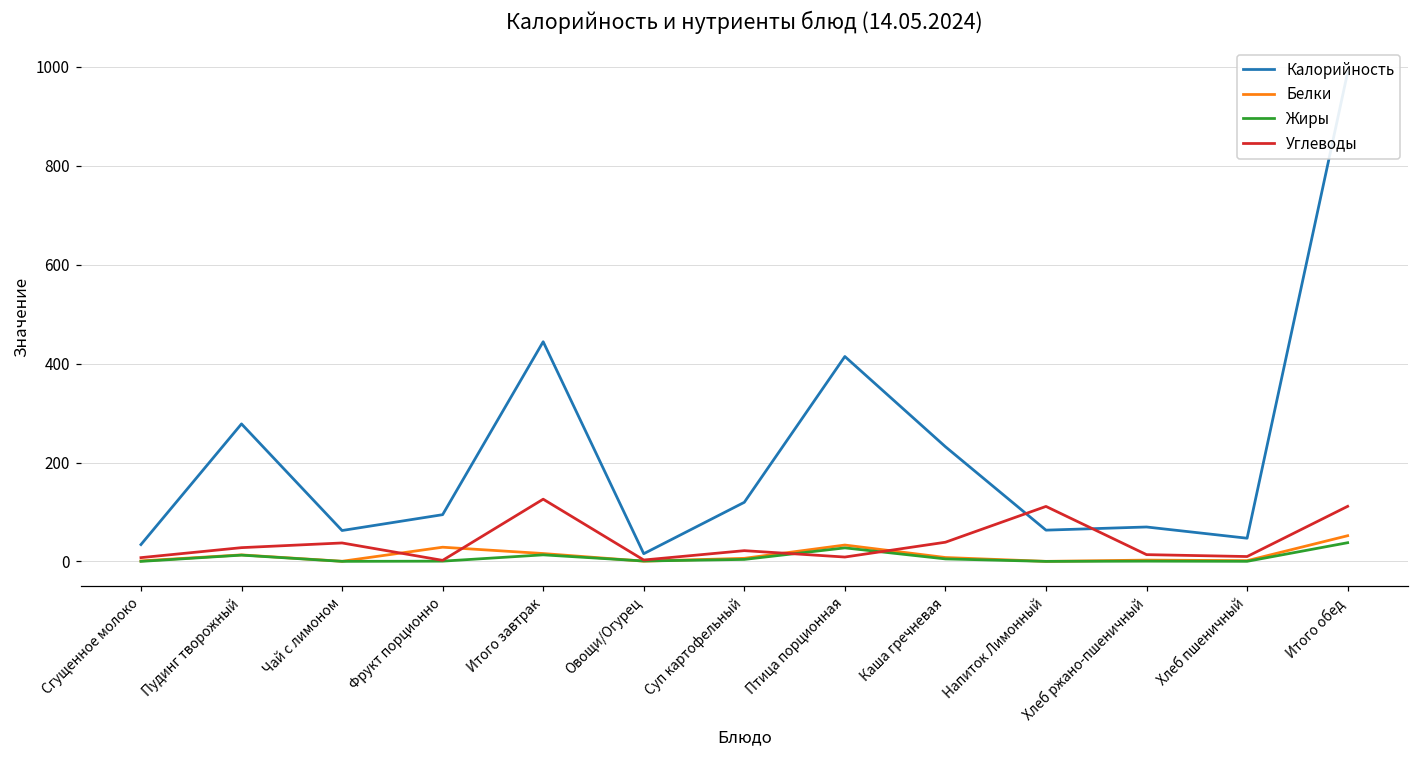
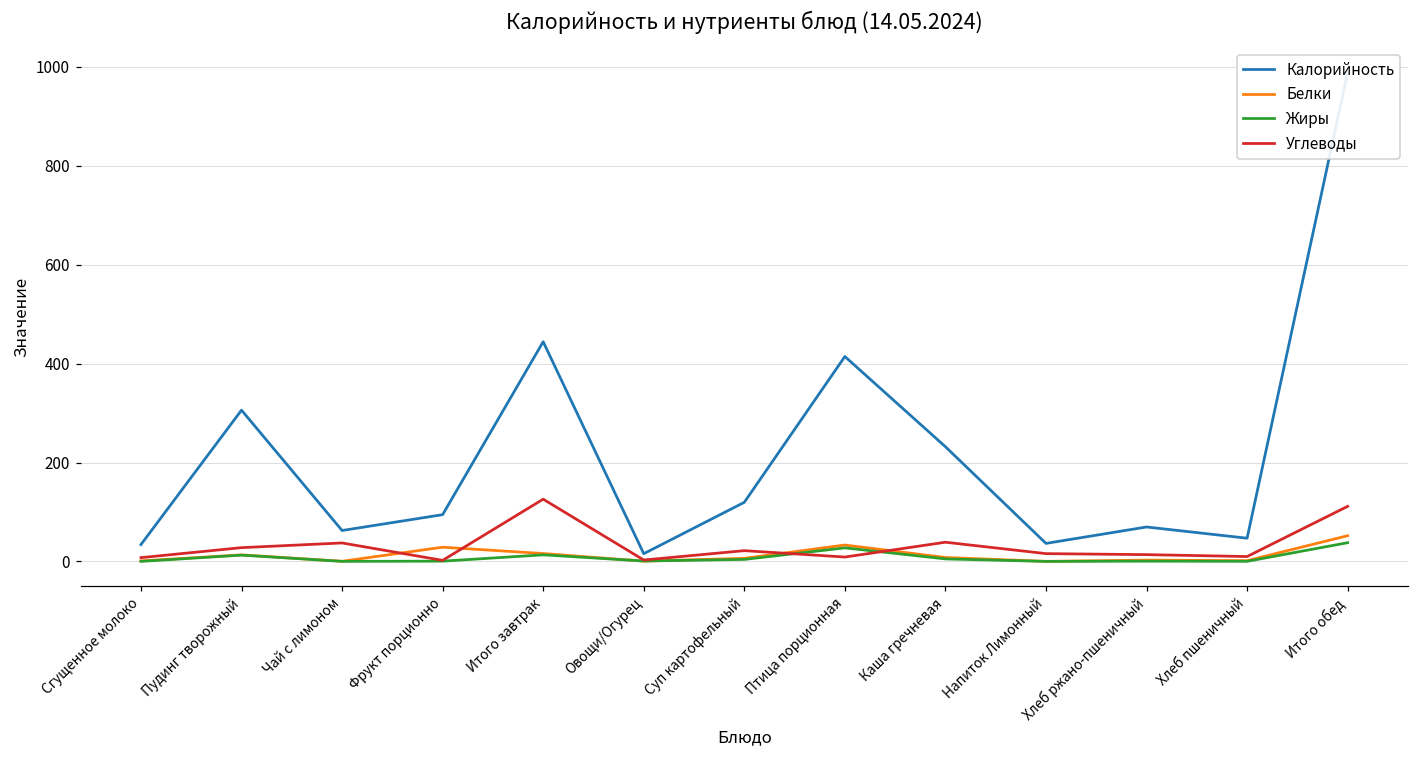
Калорийность, Пудинг творожный: 280 -> 310
Калорийность, Напиток Лимонный: 60 -> 40
Углеводы, Напиток Лимонный: 110 -> 20
